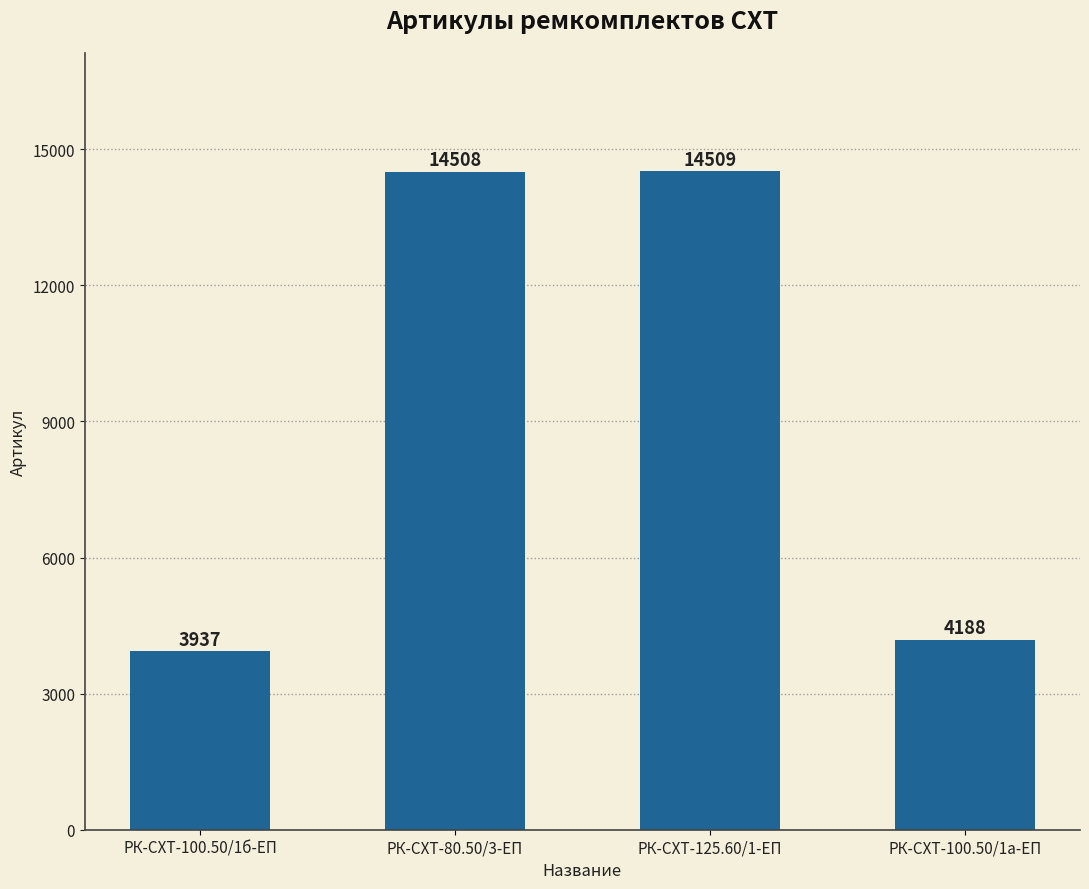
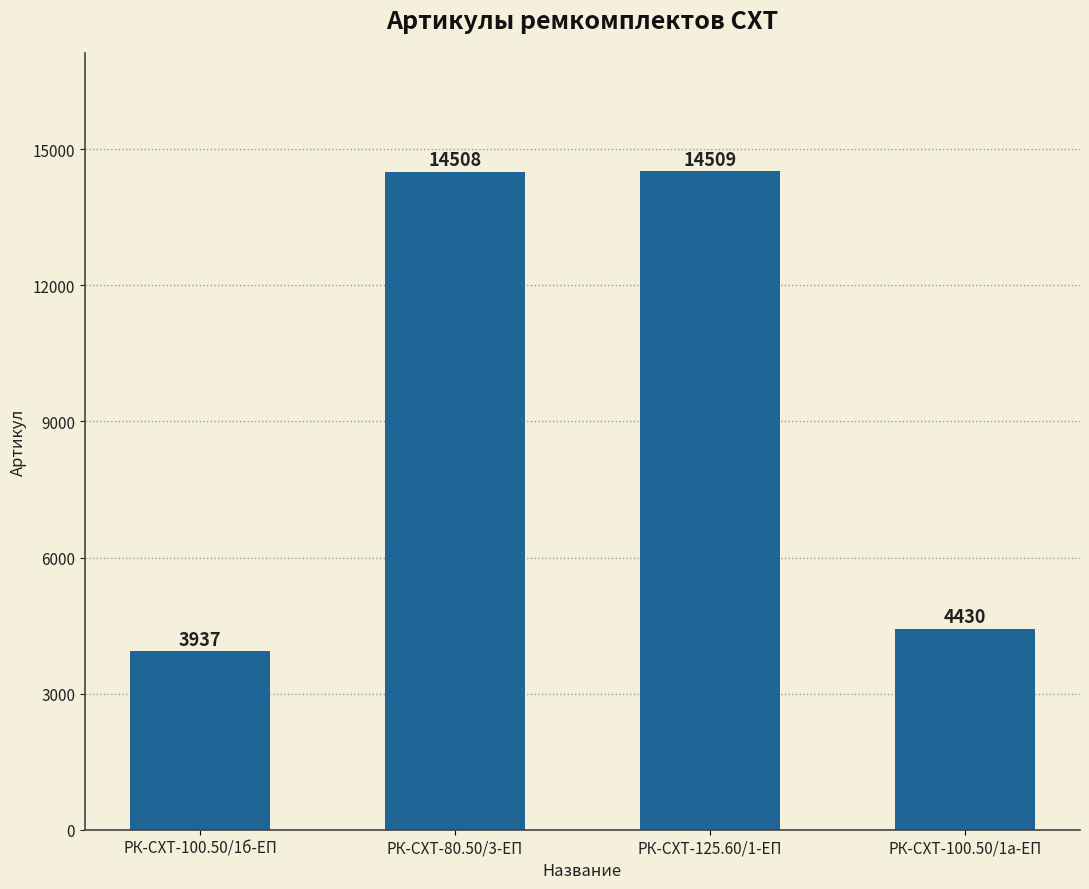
РК-СХТ-100.50/1а-ЕП: 4188 -> 4430
